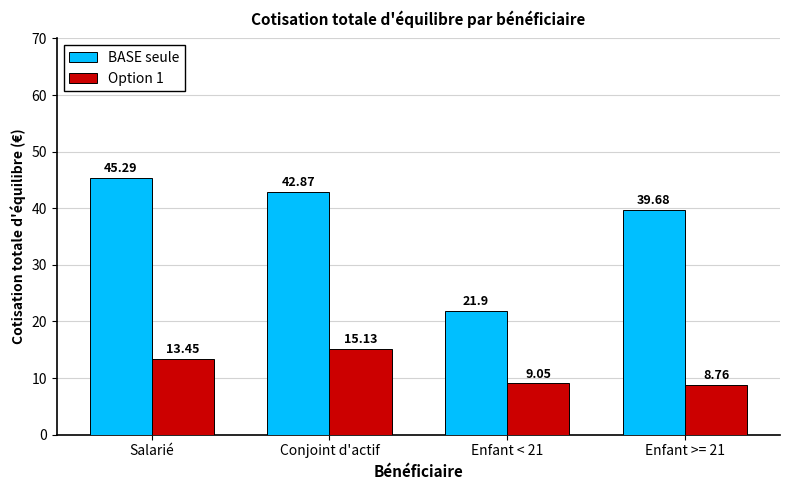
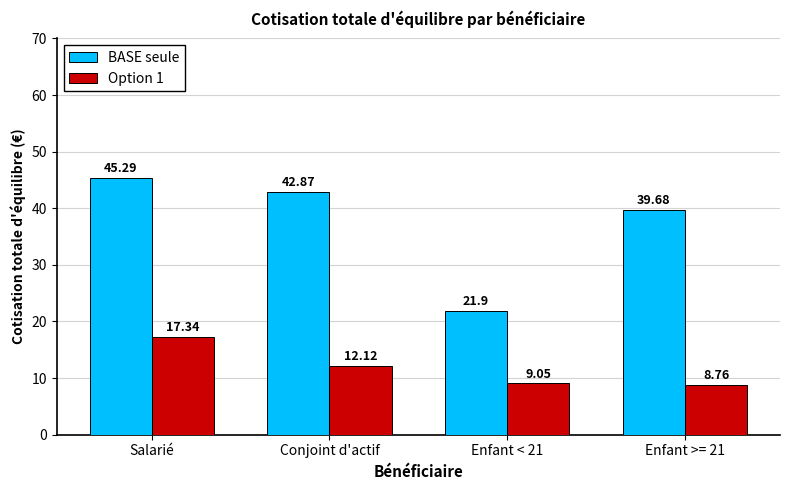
Option 1, Salarié: 13.45 -> 17.34
Option 1, Conjoint d'actif: 15.13 -> 12.12
